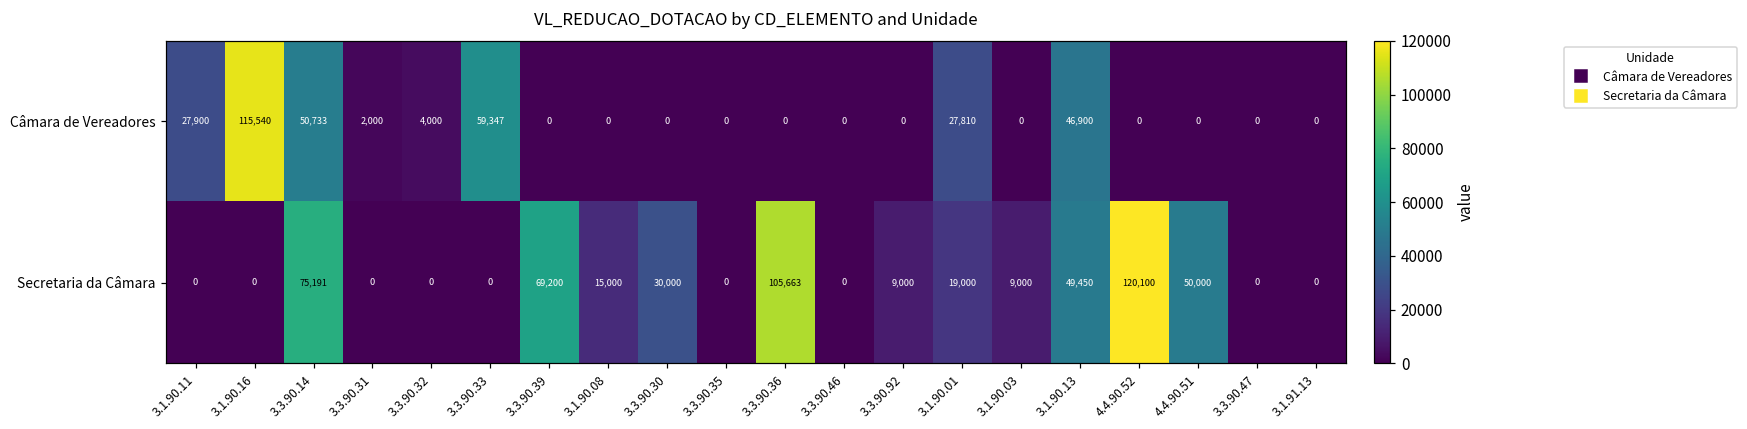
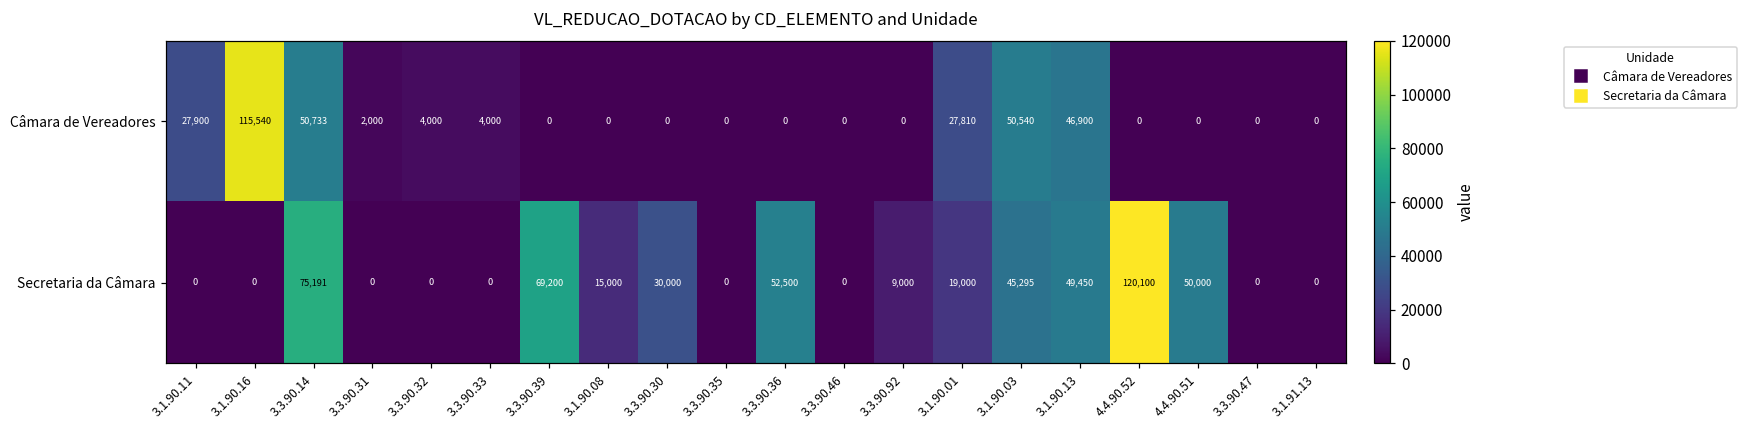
Câmara de Vereadores, 3.3.90.33: 59,347 -> 4,000
Câmara de Vereadores, 3.1.90.03: 0 -> 50,540
Secretaria da Câmara, 3.3.90.36: 105,663 -> 52,500
Secretaria da Câmara, 3.1.90.03: 9,000 -> 45,295
